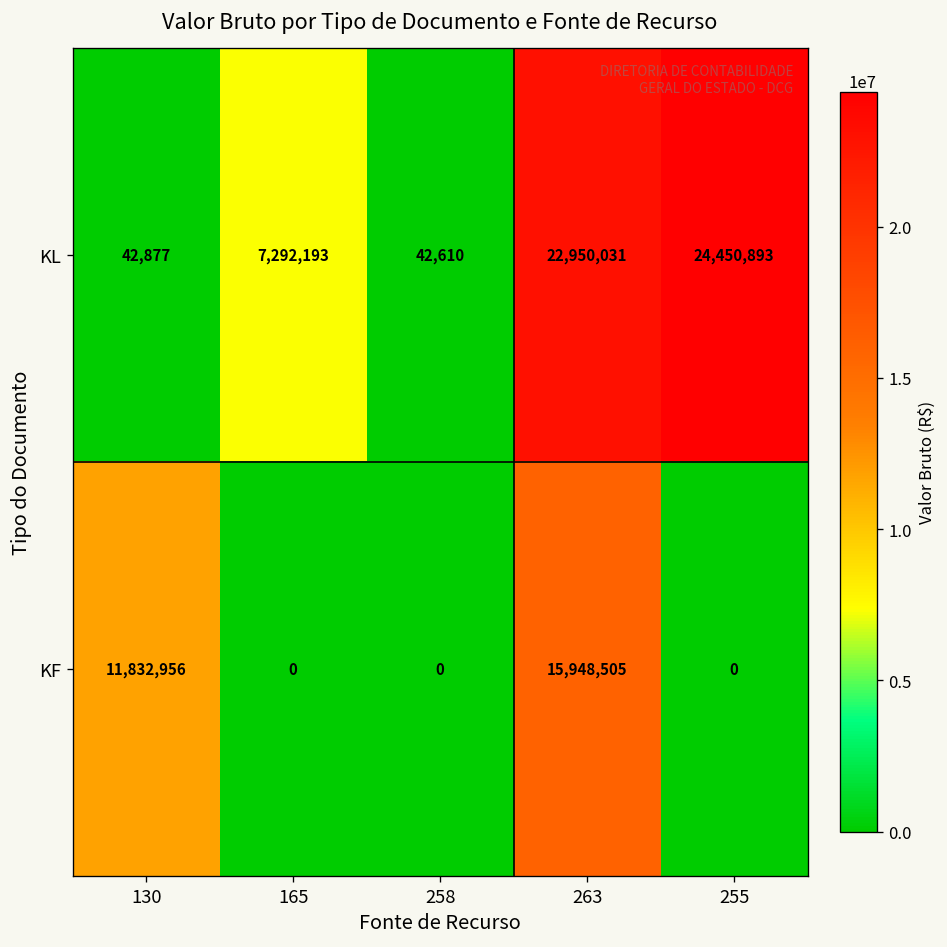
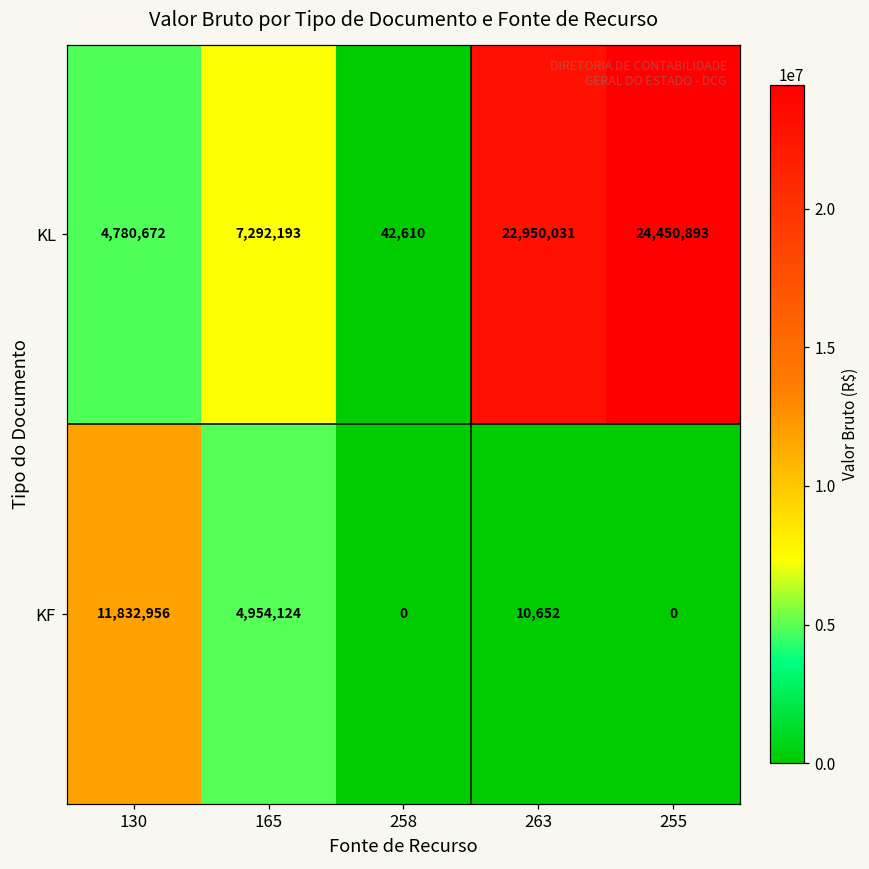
KL, 130: 42,877 -> 4,780,672
KF, 165: 0 -> 4,954,124
KF, 263: 15,948,505 -> 10,652
